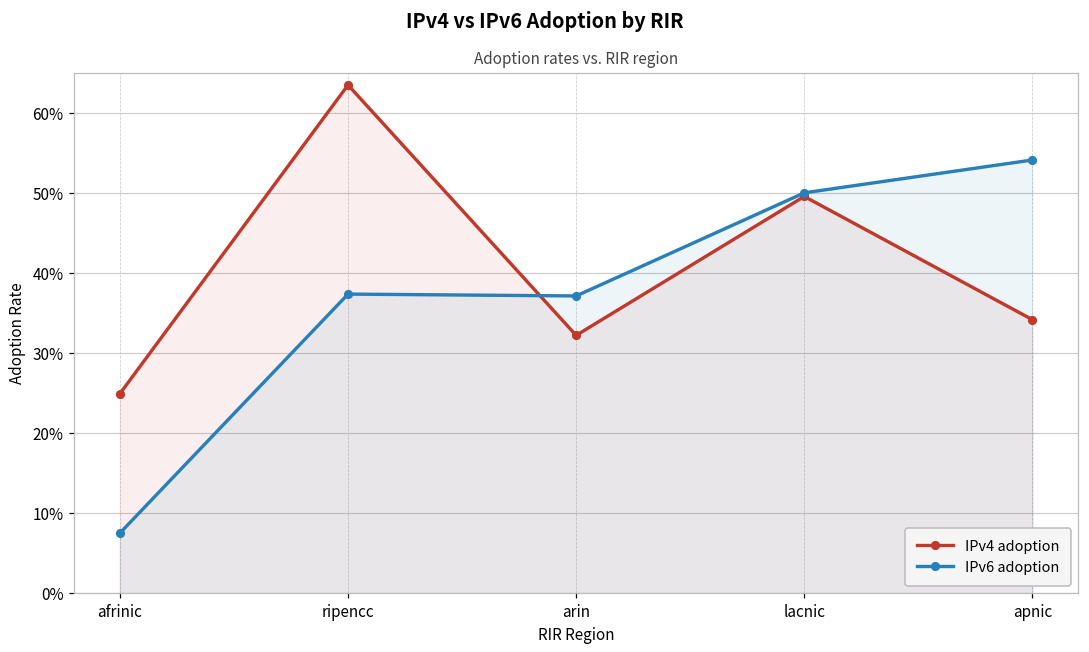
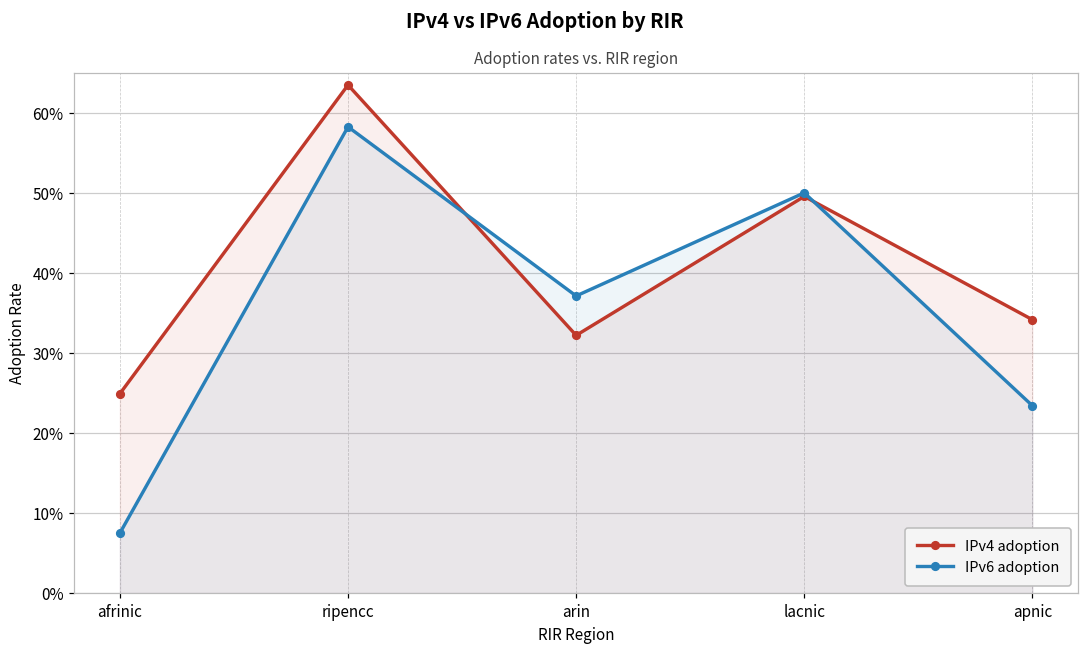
IPv6 adoption, ripencc: 37% -> 58%
IPv6 adoption, apnic: 54% -> 23%
